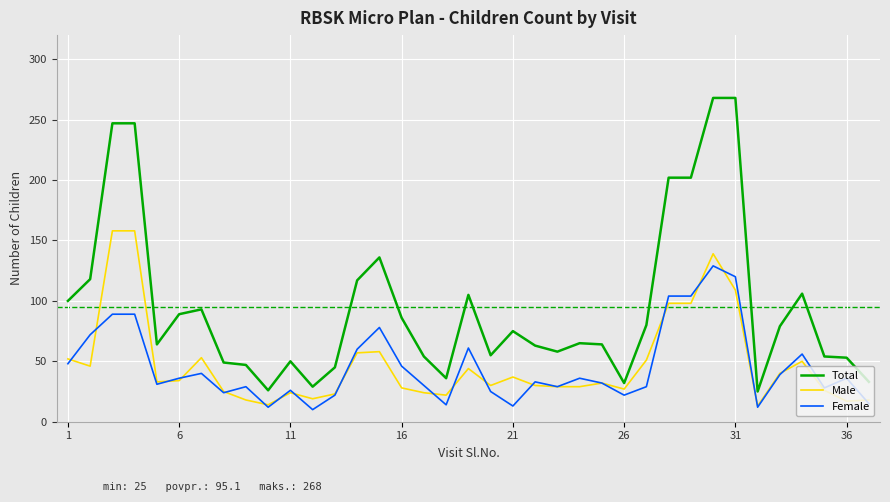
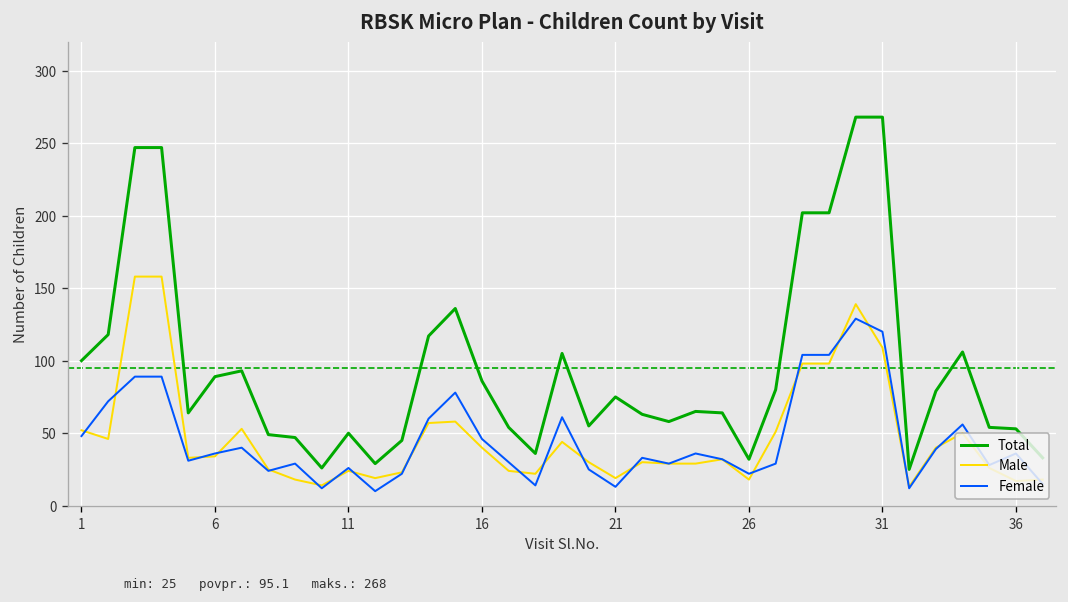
Male, 16: 28 -> 40
Male, 21: 37 -> 19
Male, 26: 27 -> 18
